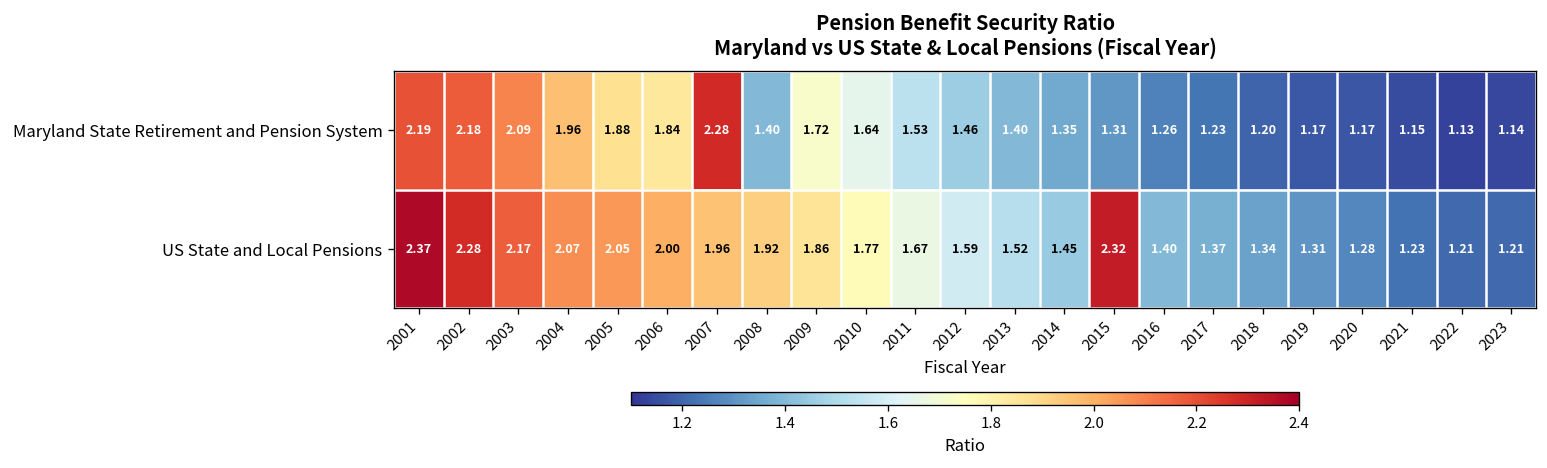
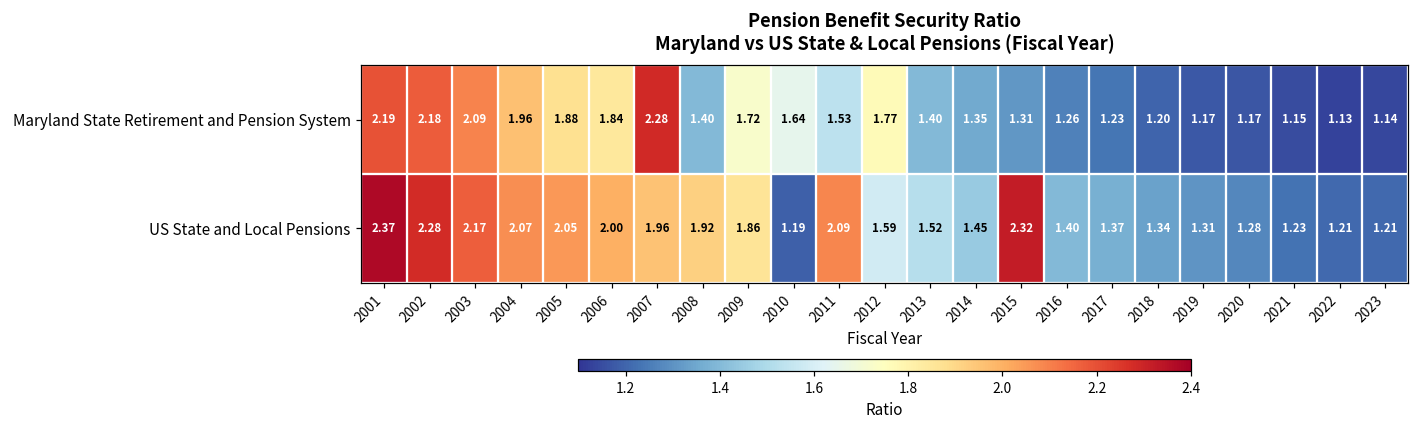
Maryland State Retirement and Pension System, 2012: 1.46 -> 1.77
US State and Local Pensions, 2010: 1.77 -> 1.19
US State and Local Pensions, 2011: 1.67 -> 2.09
